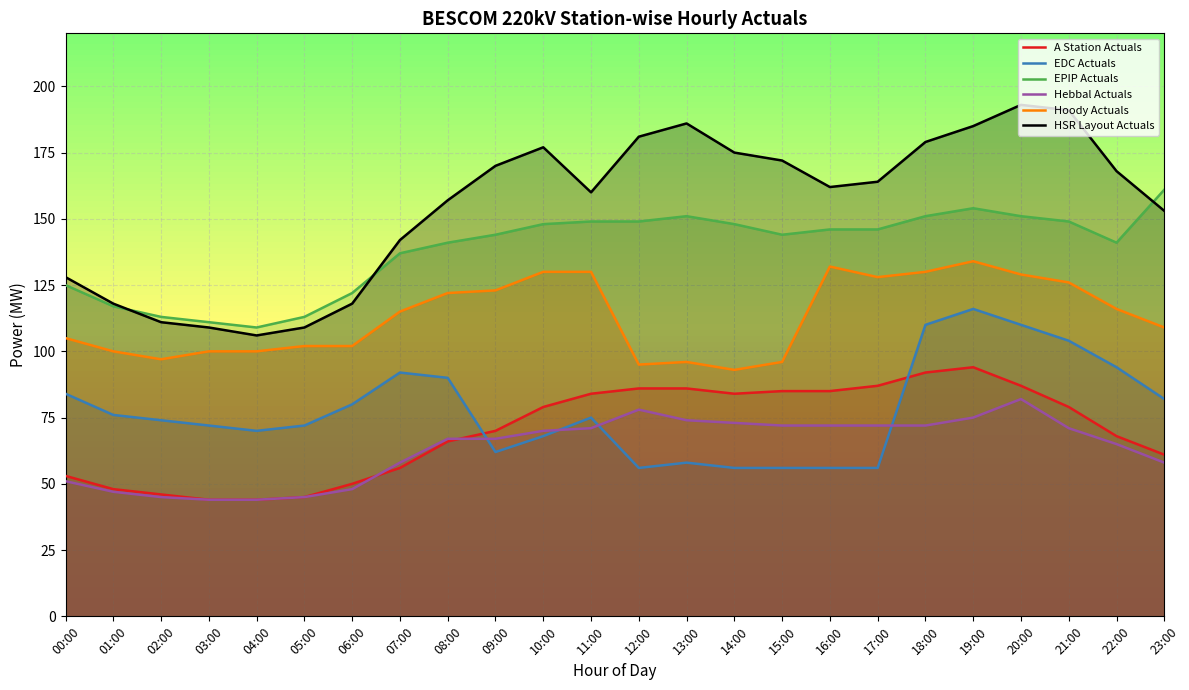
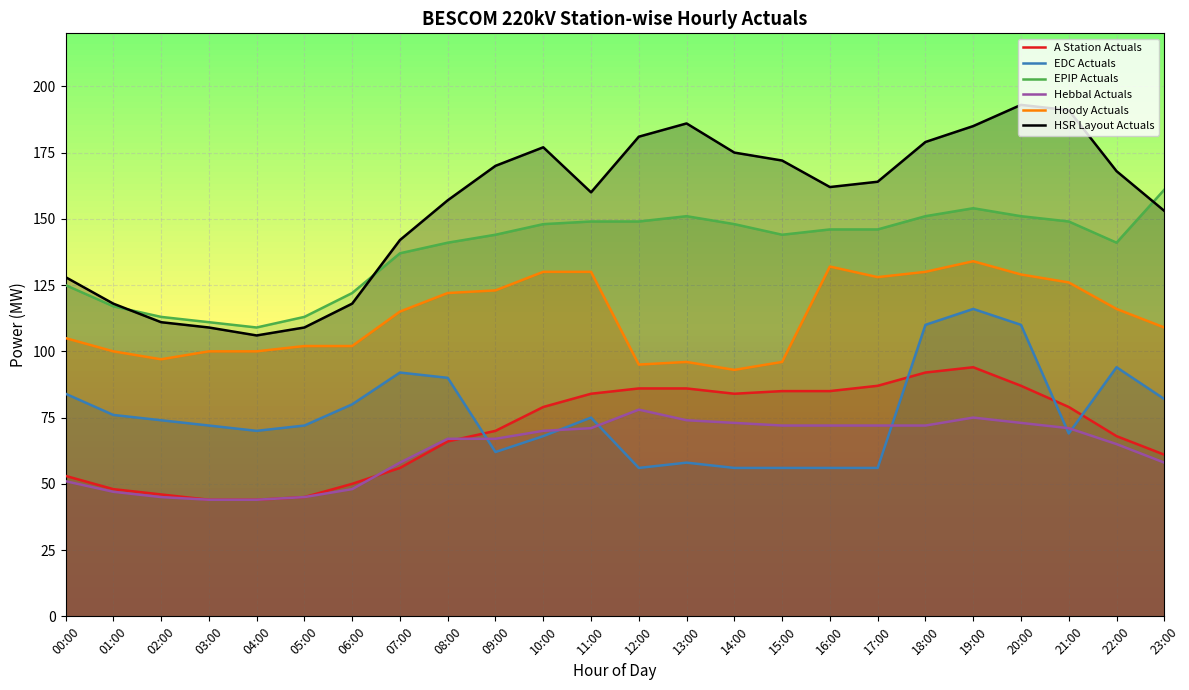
Hebbal Actuals, 20:00: 82 -> 73
EDC Actuals, 21:00: 104 -> 69
